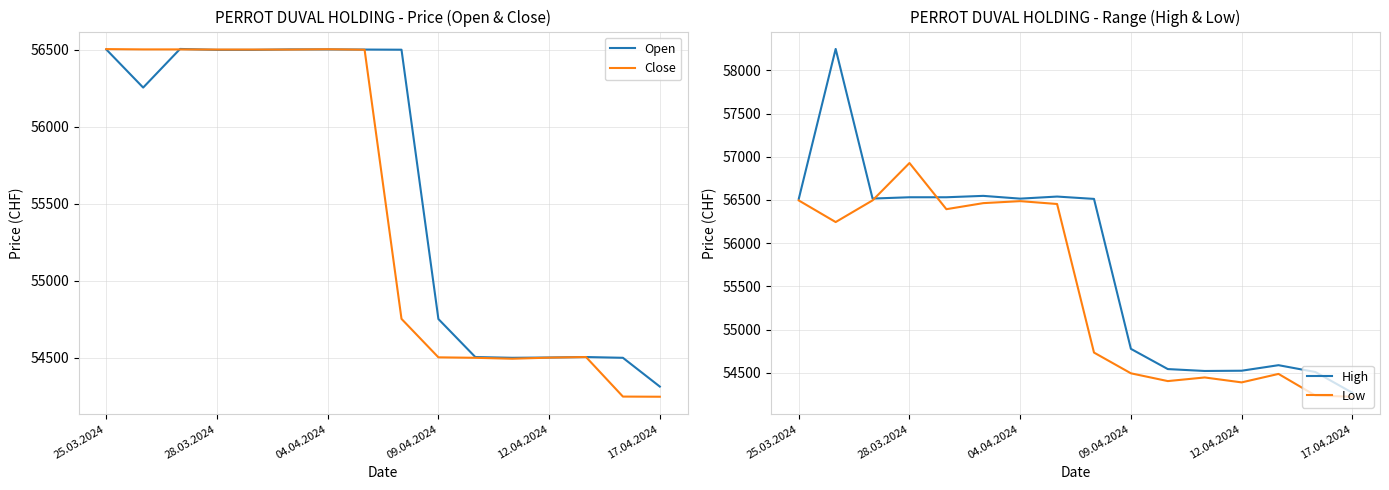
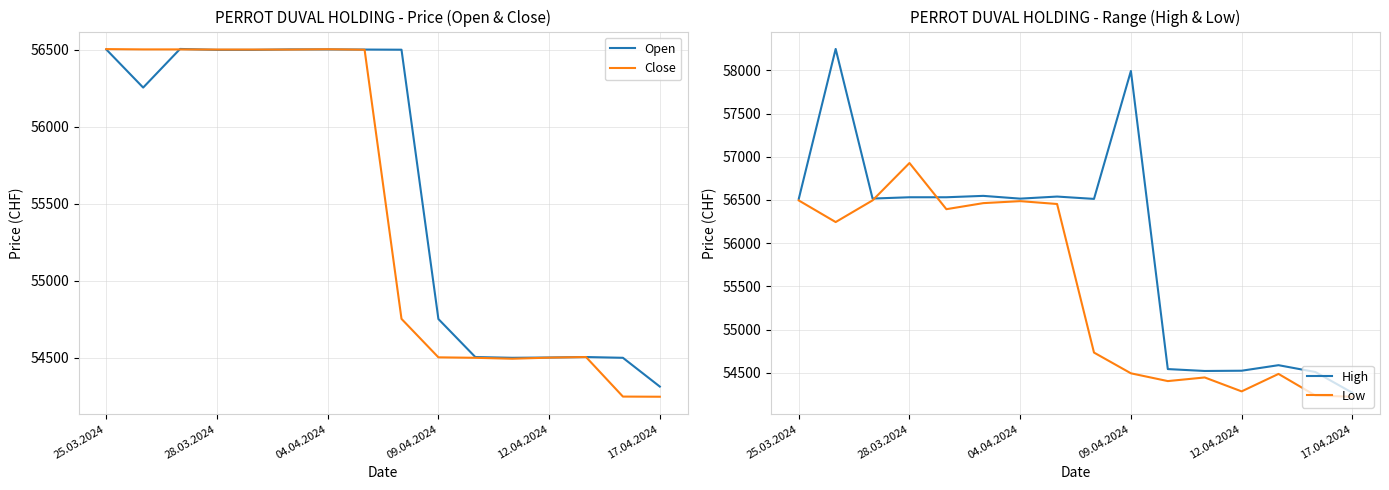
PERROT DUVAL HOLDING - Range (High & Low), High, 09.04.2024: 54800 -> 58000
PERROT DUVAL HOLDING - Range (High & Low), Low, 12.04.2024: 54400 -> 54300
